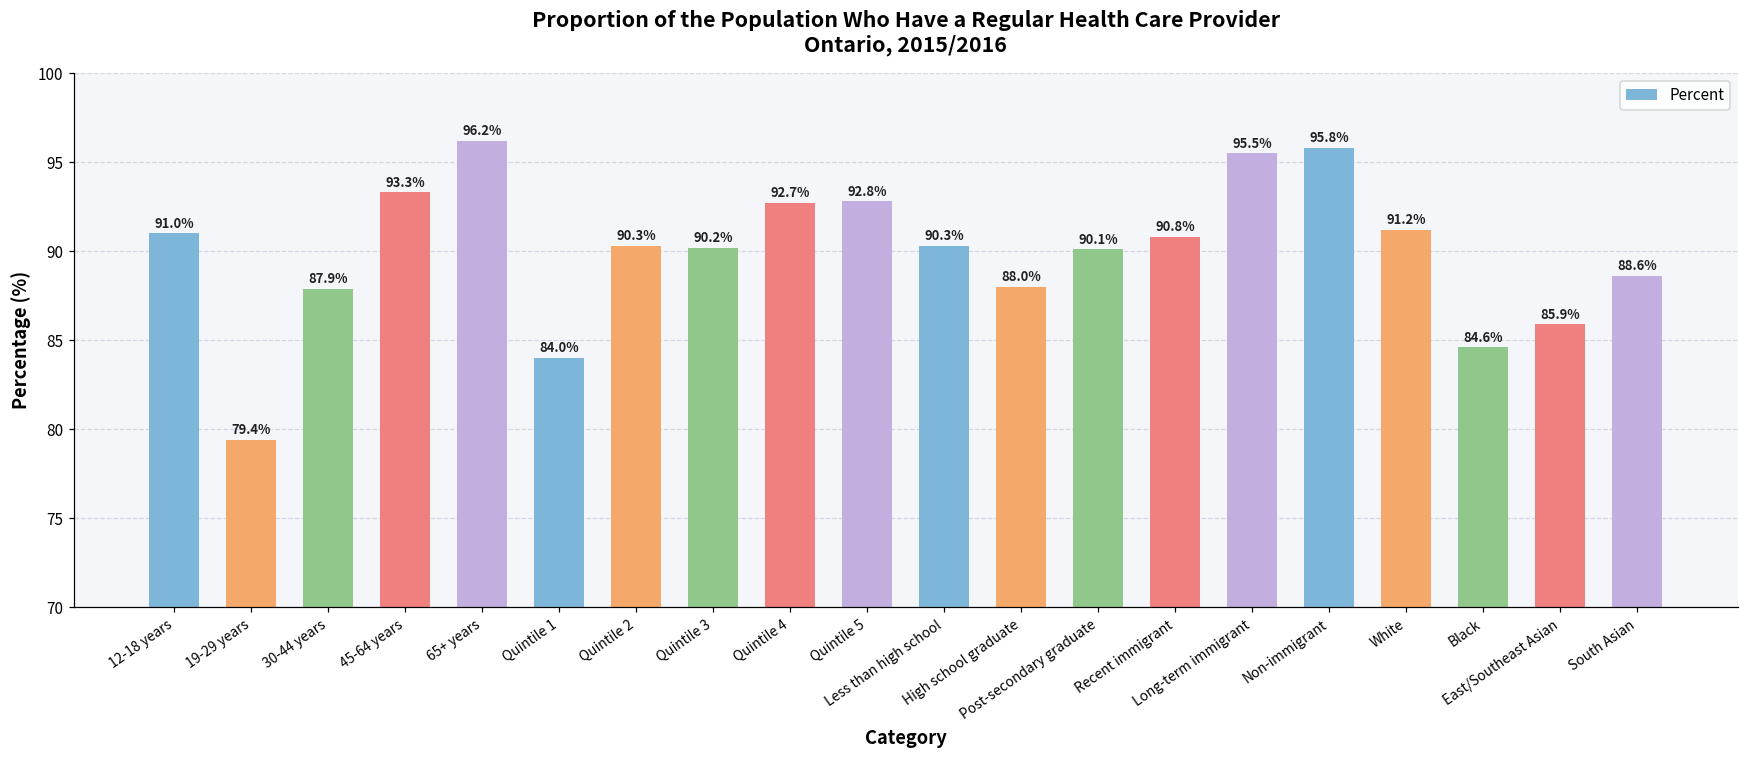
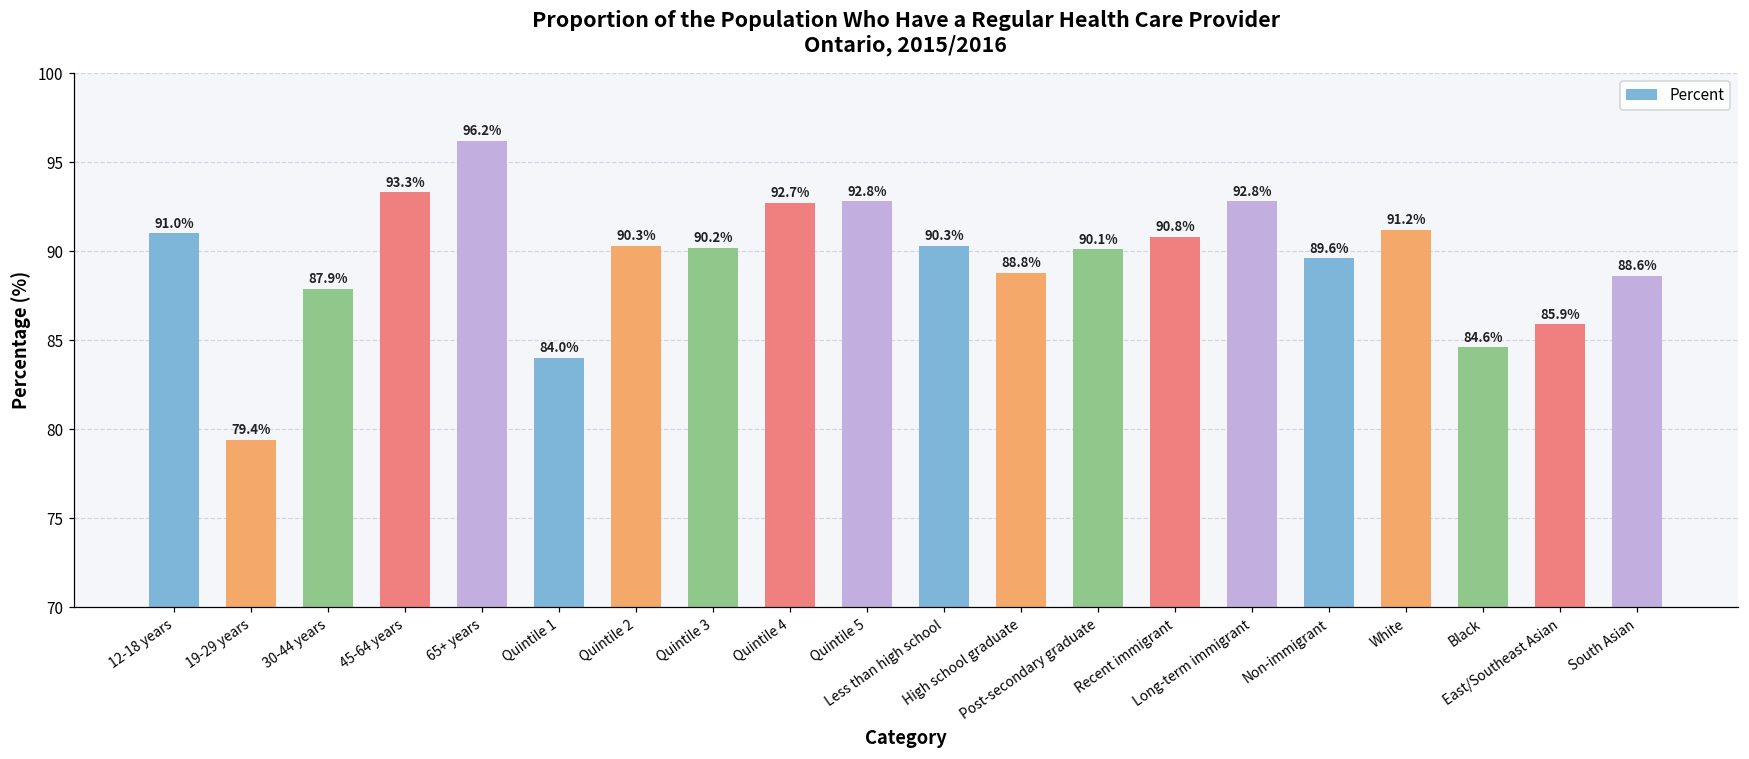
High school graduate: 88.0% -> 88.8%
Long-term immigrant: 95.5% -> 92.8%
Non-immigrant: 95.8% -> 89.6%
